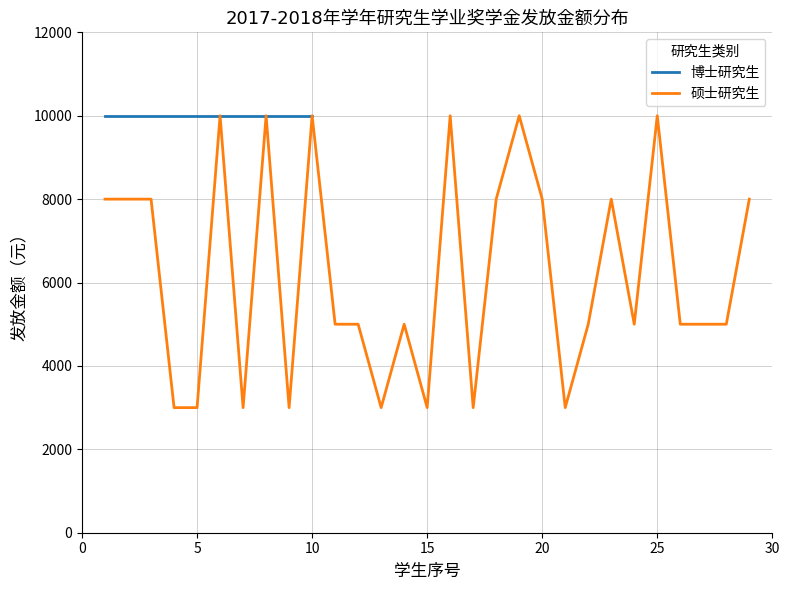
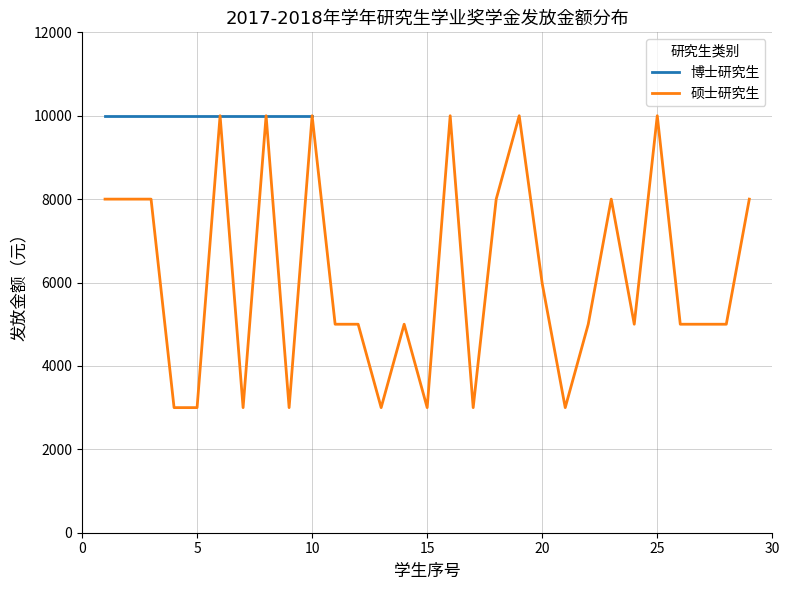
硕士研究生, 20: 8000 -> 6000
